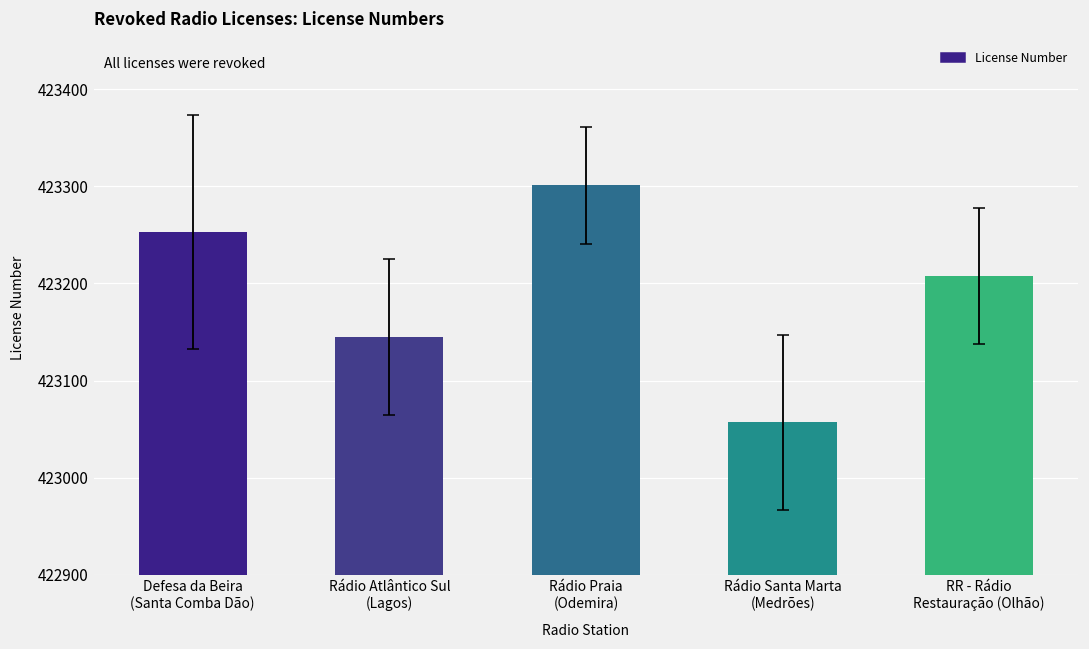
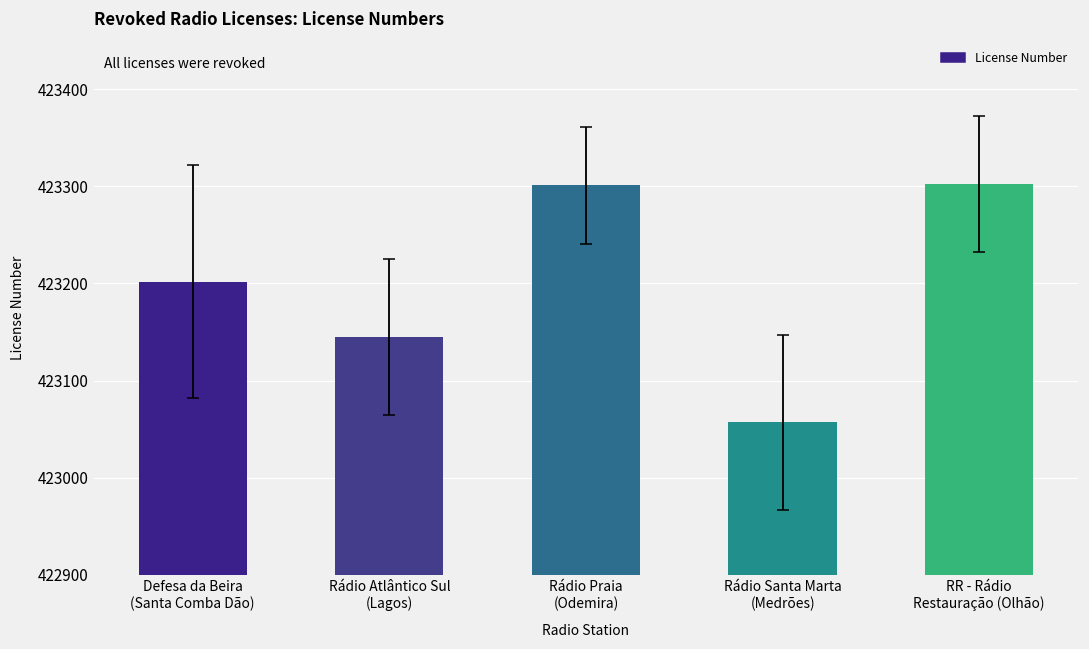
License Number, Defesa da Beira (Santa Comba Dão): 423250 -> 423200
License Number, RR - Rádio Restauração (Olhão): 423210 -> 423300
